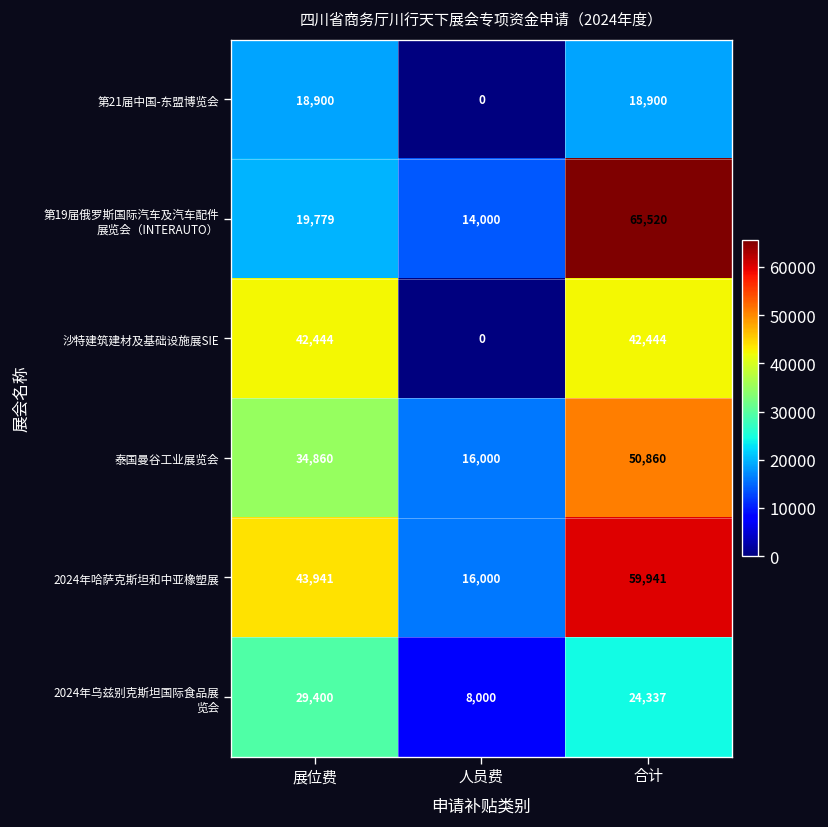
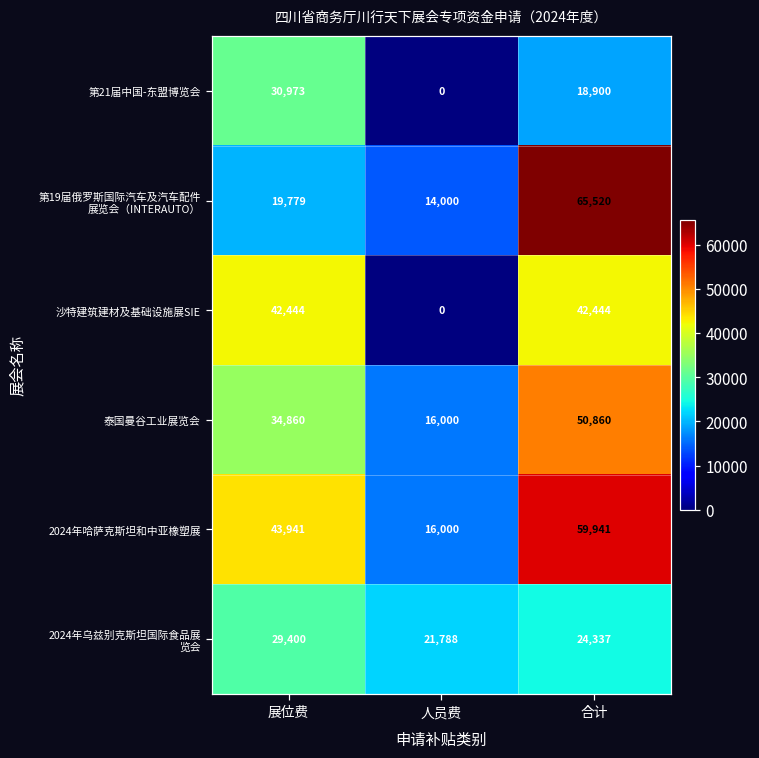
第21届中国-东盟博览会, 展位费: 18,900 -> 30,973
2024年乌兹别克斯坦国际食品展 览会, 人员费: 8,000 -> 21,788
